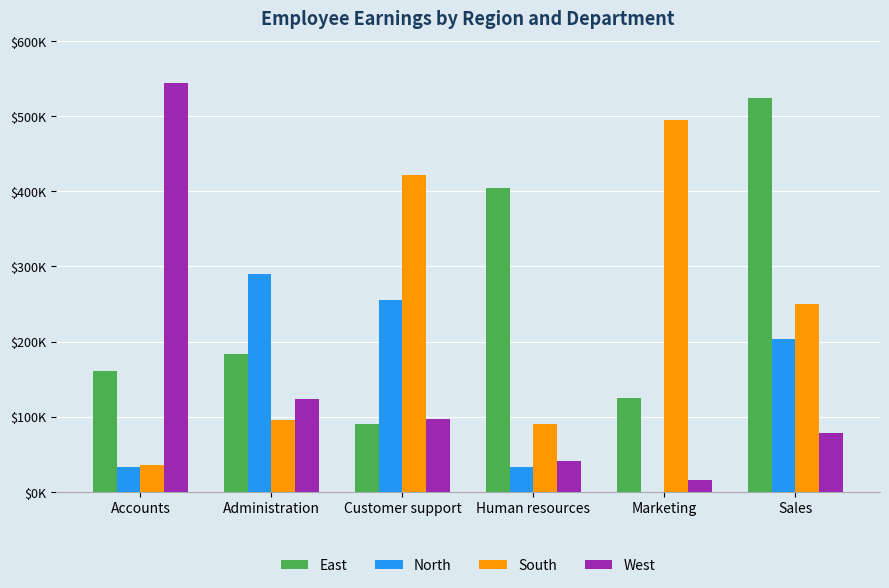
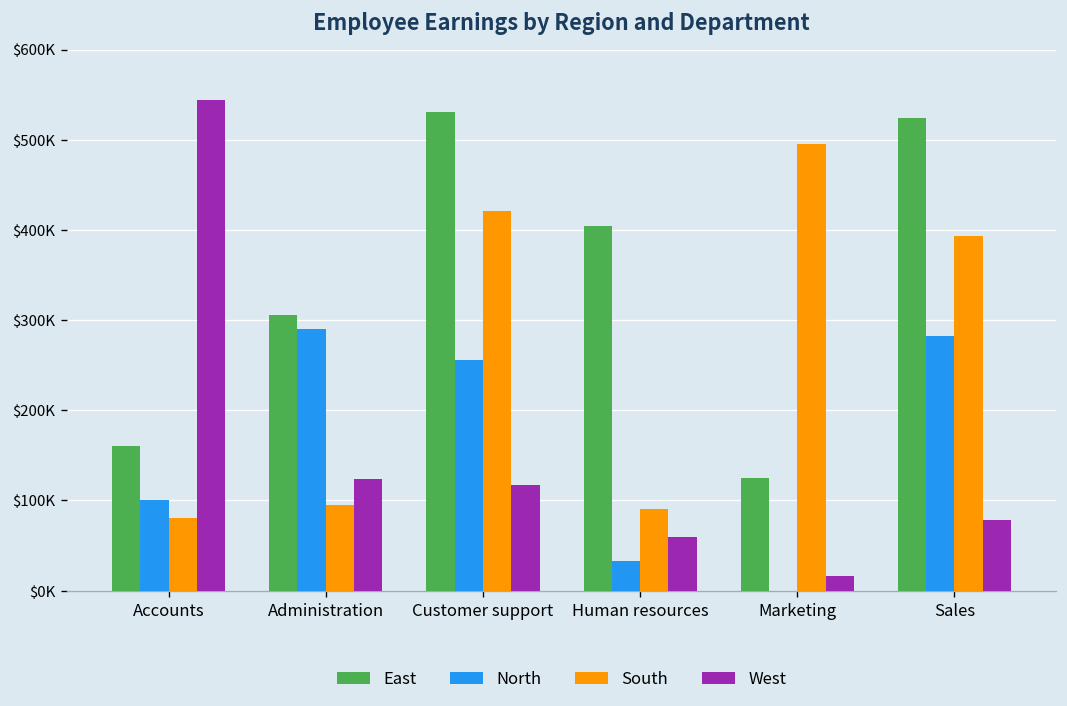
North, Accounts: $30000 -> $100000
South, Accounts: $40000 -> $80000
East, Administration: $180000 -> $310000
East, Customer support: $90000 -> $530000
West, Customer support: $100000 -> $120000
West, Human resources: $40000 -> $60000
North, Sales: $200000 -> $280000
South, Sales: $250000 -> $390000
